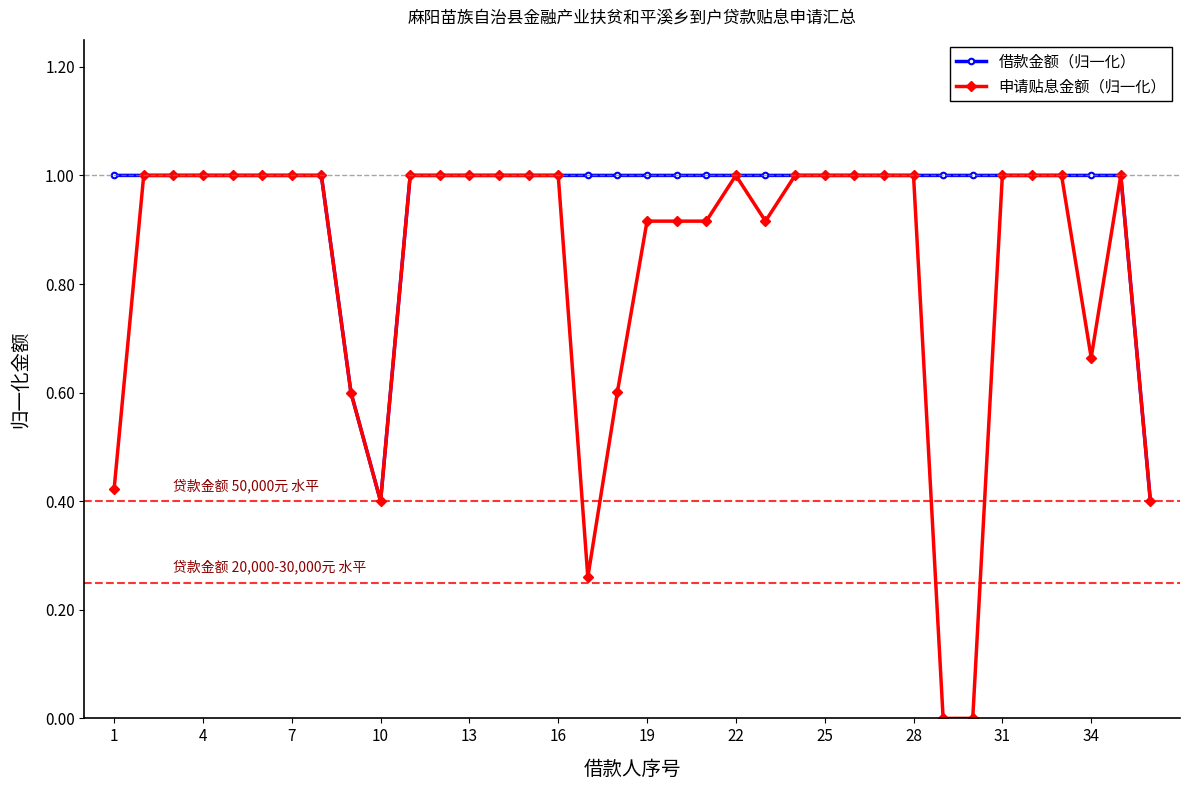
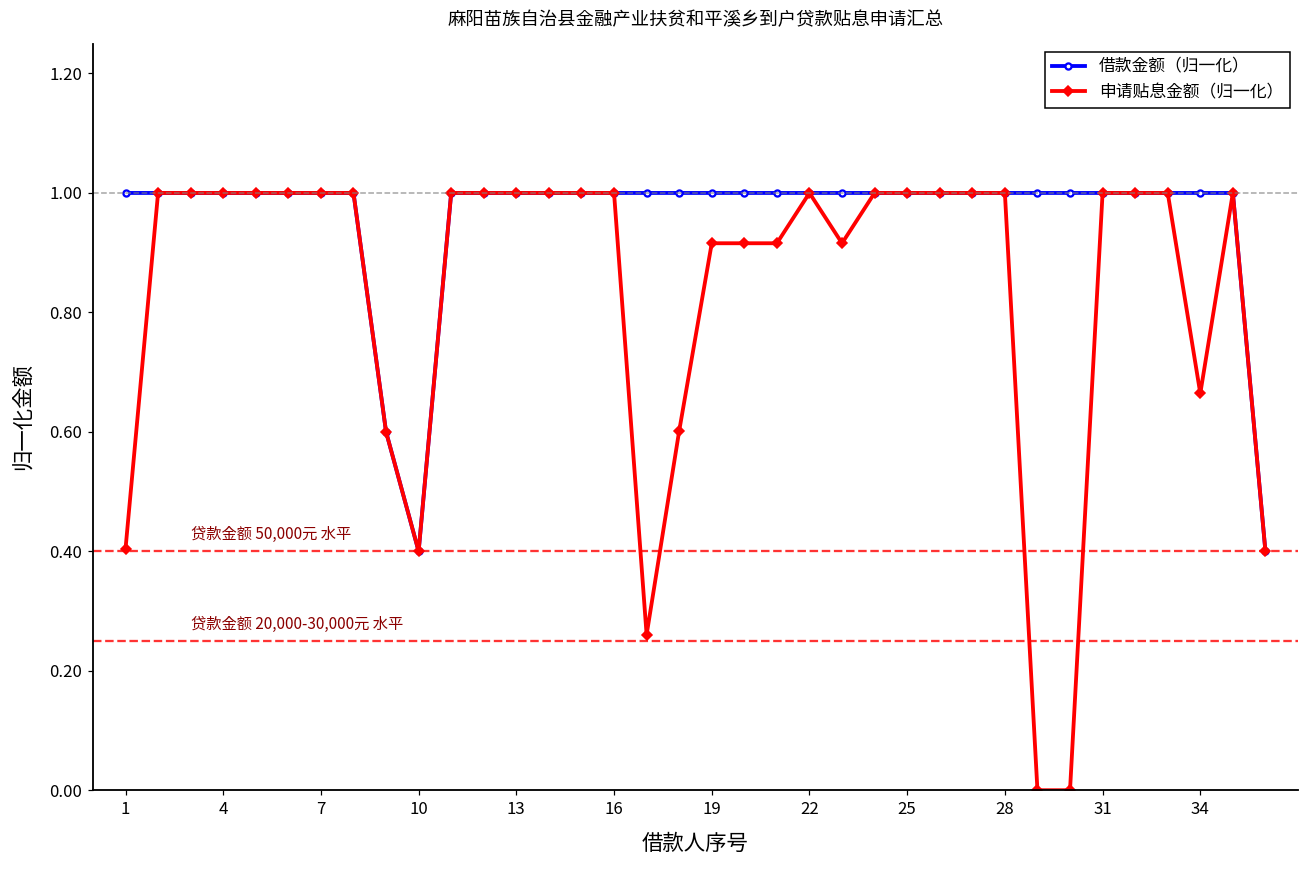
申请贴息金额（归一化）, 1: 0.42 -> 0.40
